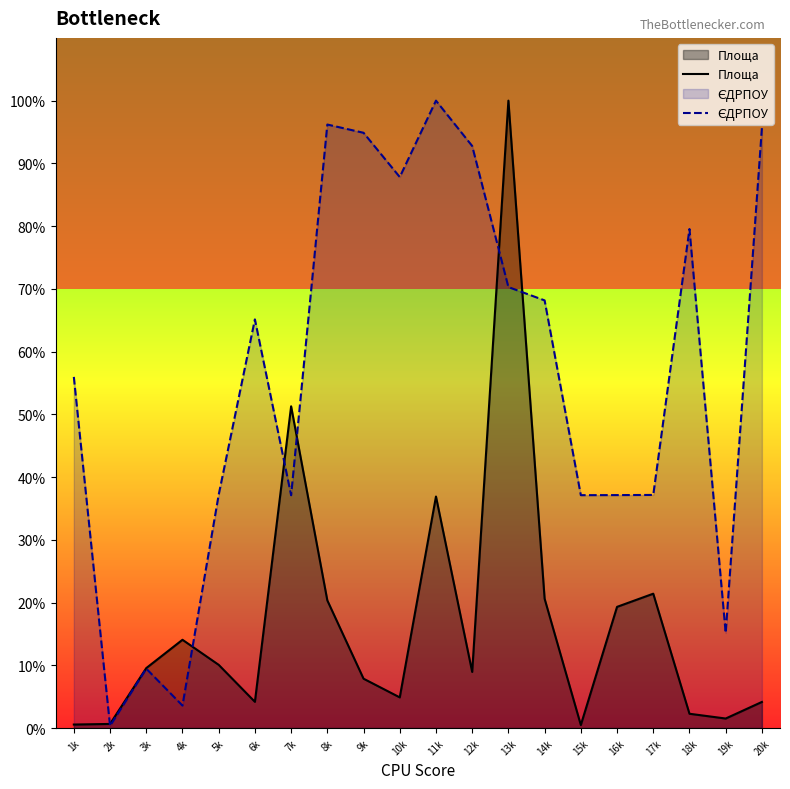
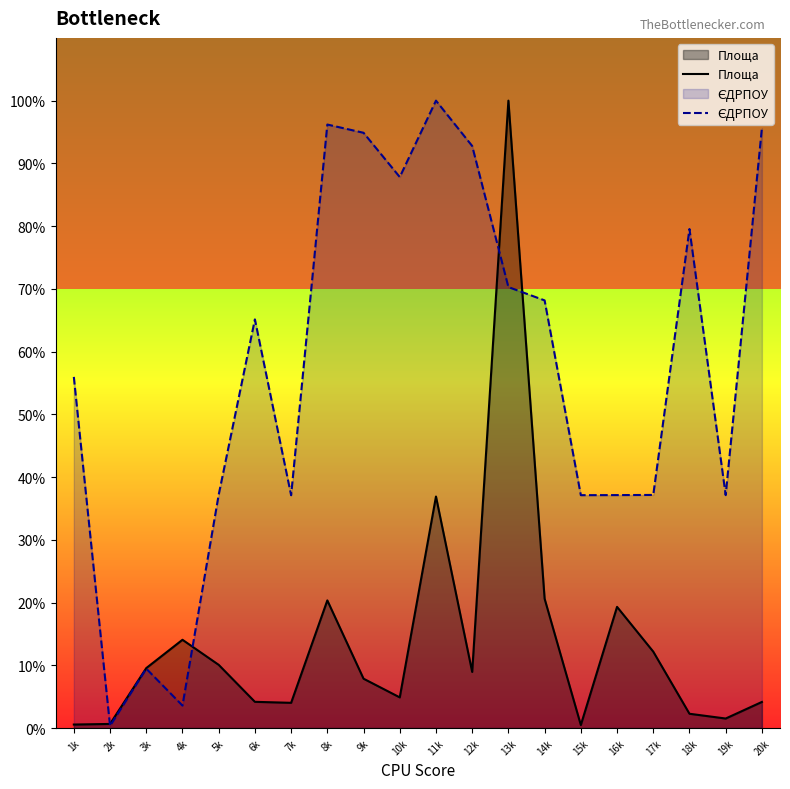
Площа, 7k: 51% -> 4%
Площа, 17k: 21% -> 12%
ЄДРПОУ, 19k: 15% -> 37%
